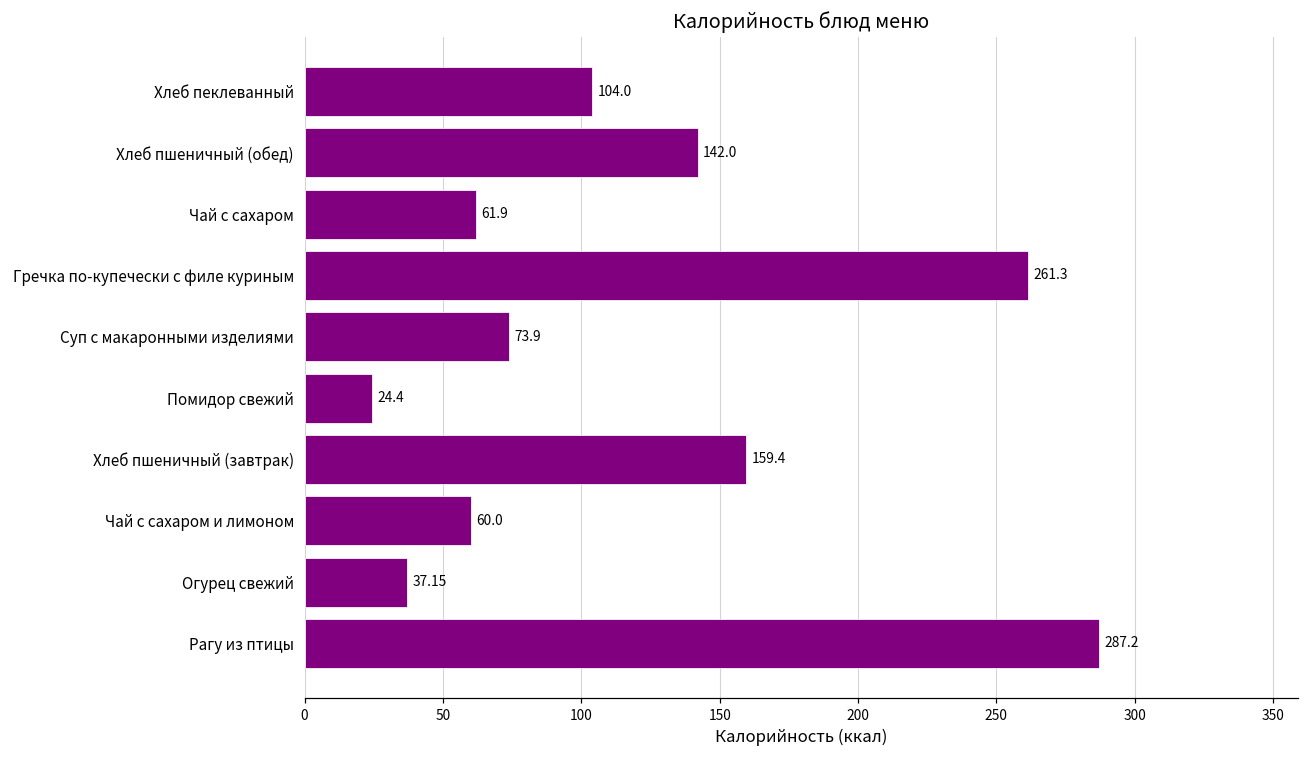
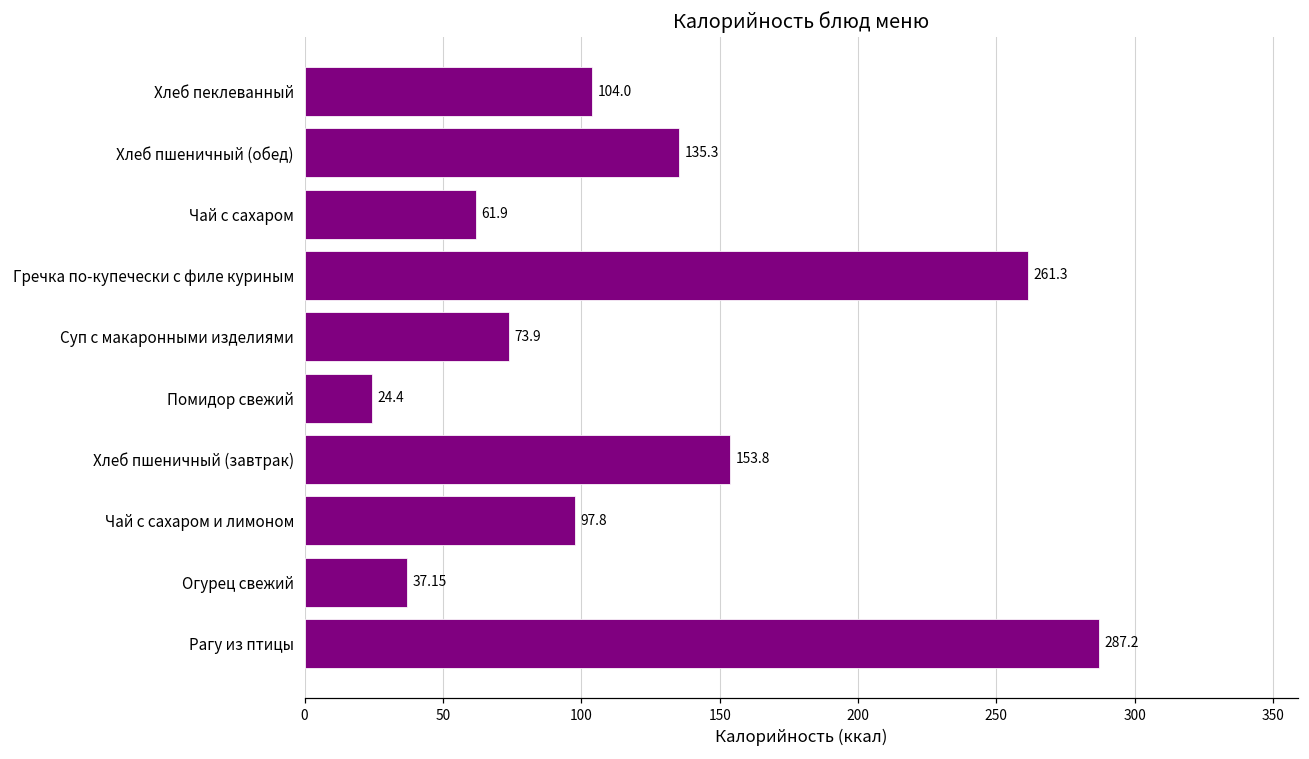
Хлеб пшеничный (обед): 142.0 -> 135.3
Хлеб пшеничный (завтрак): 159.4 -> 153.8
Чай с сахаром и лимоном: 60.0 -> 97.8
